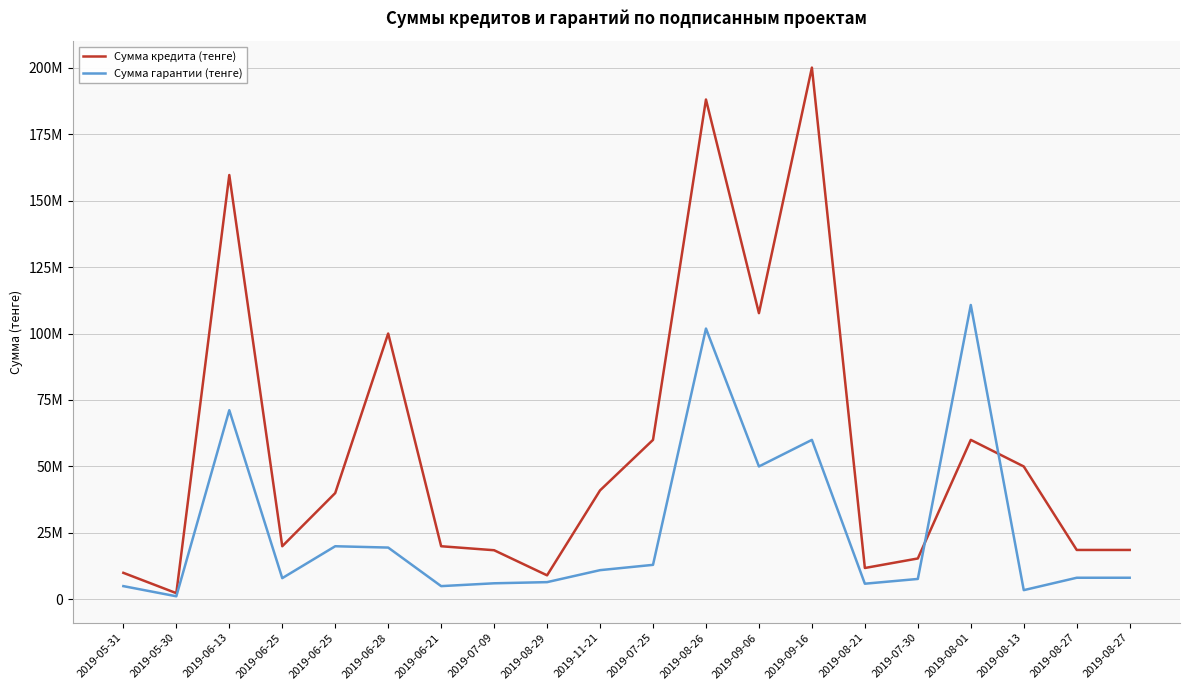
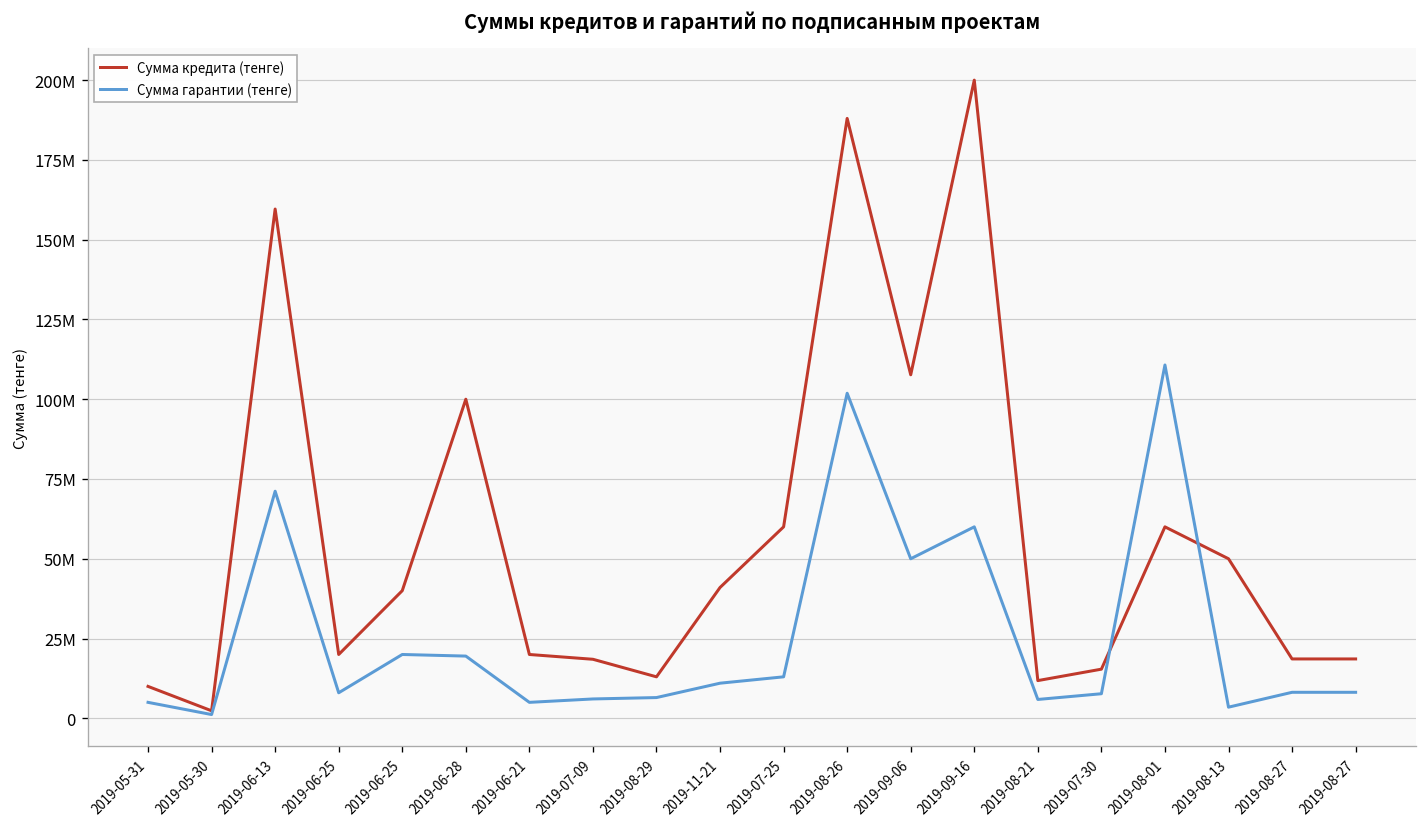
Сумма кредита (тенге), 2019-08-29: 9000000 -> 13000000
